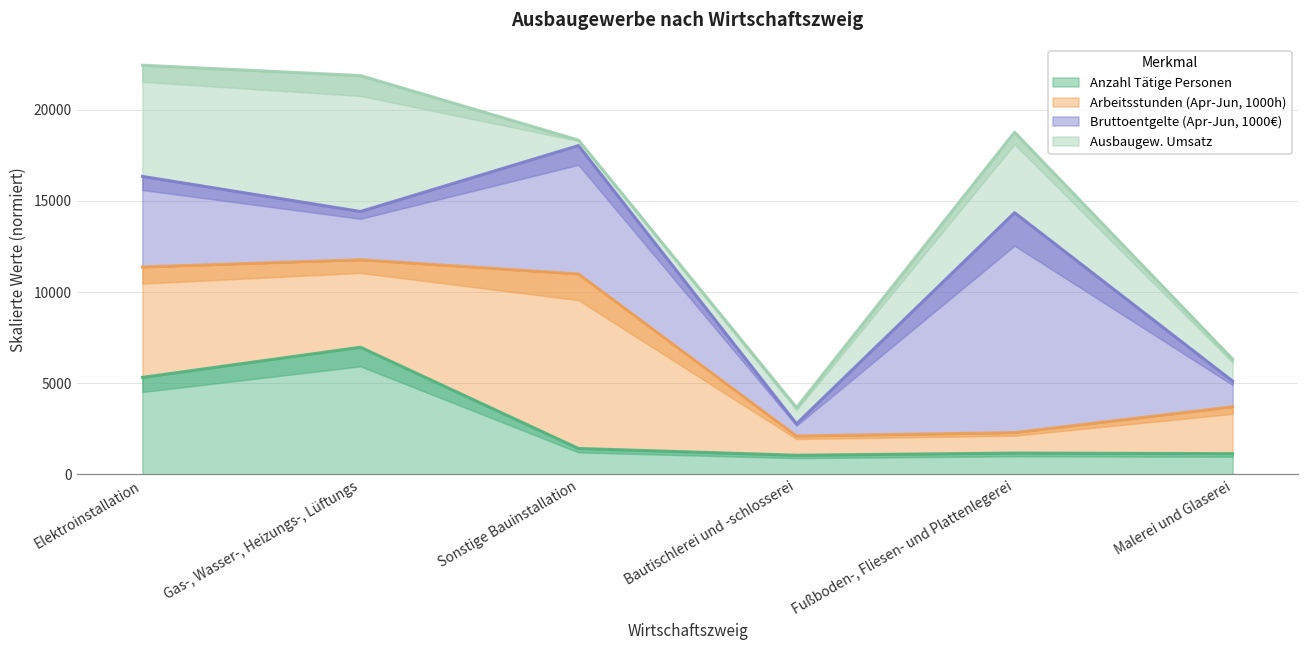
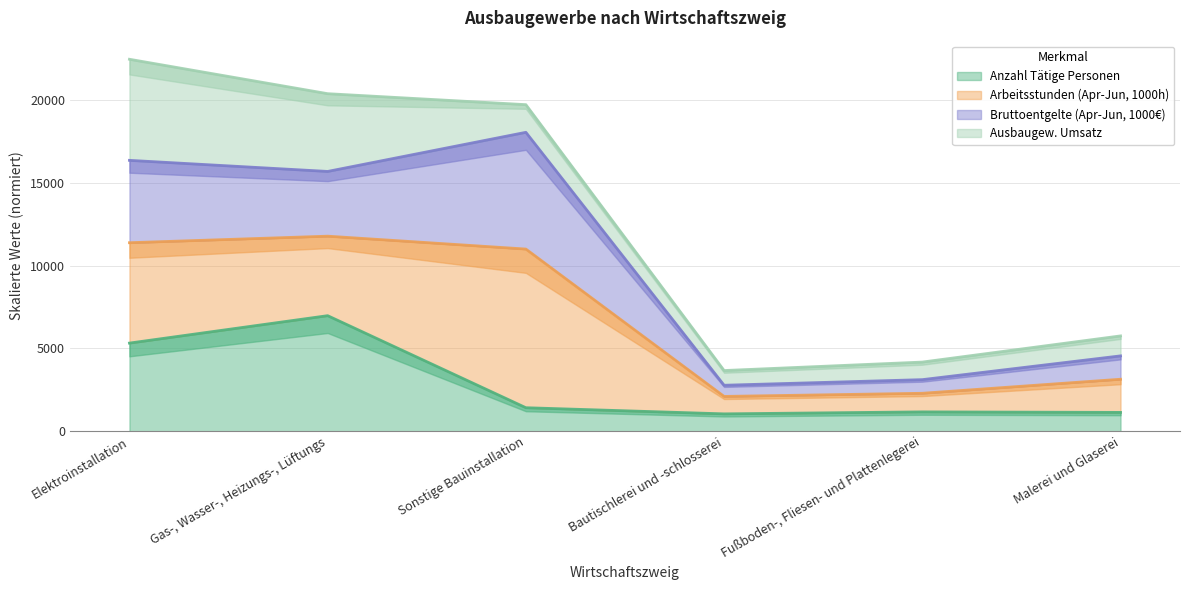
Bruttoentgelte (Apr-Jun, 1000€), Gas-, Wasser-, Heizungs-, Lüftungs: 2600 -> 3900
Ausbaugew. Umsatz, Gas-, Wasser-, Heizungs-, Lüftungs: 7500 -> 4700
Ausbaugew. Umsatz, Sonstige Bauinstallation: 300 -> 1700
Bruttoentgelte (Apr-Jun, 1000€), Fußboden-, Fliesen- und Plattenlegerei: 12100 -> 800
Ausbaugew. Umsatz, Fußboden-, Fliesen- und Plattenlegerei: 4400 -> 1100
Arbeitsstunden (Apr-Jun, 1000h), Malerei und Glaserei: 2600 -> 2000
